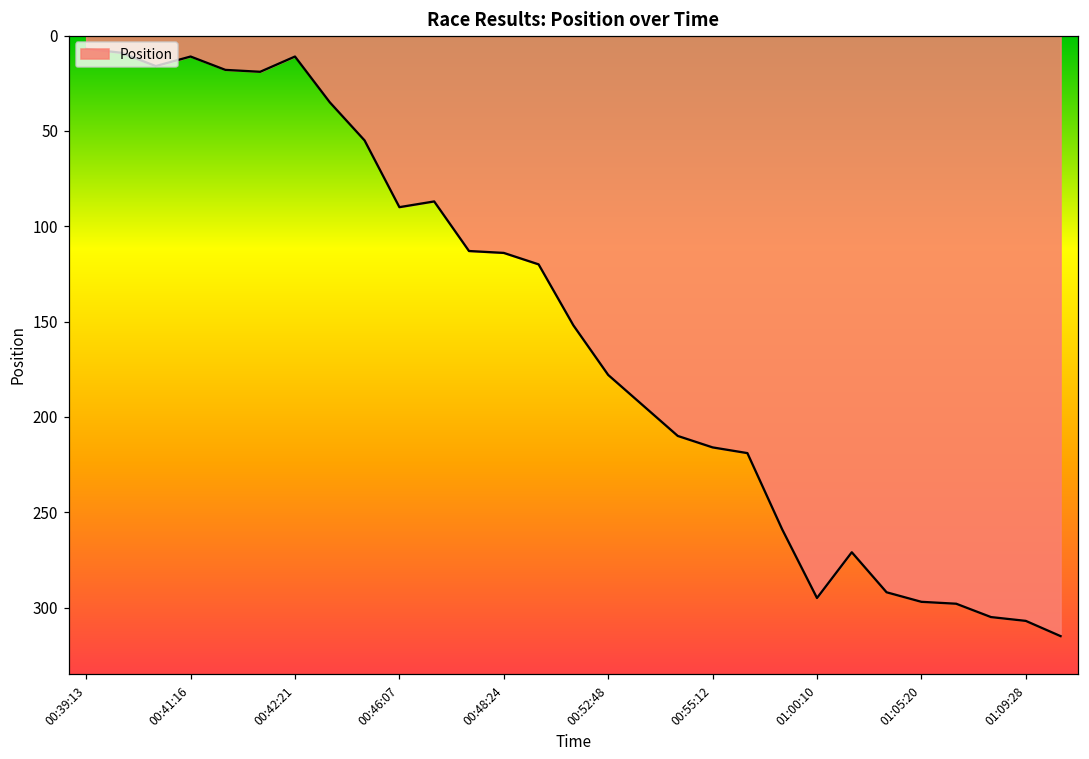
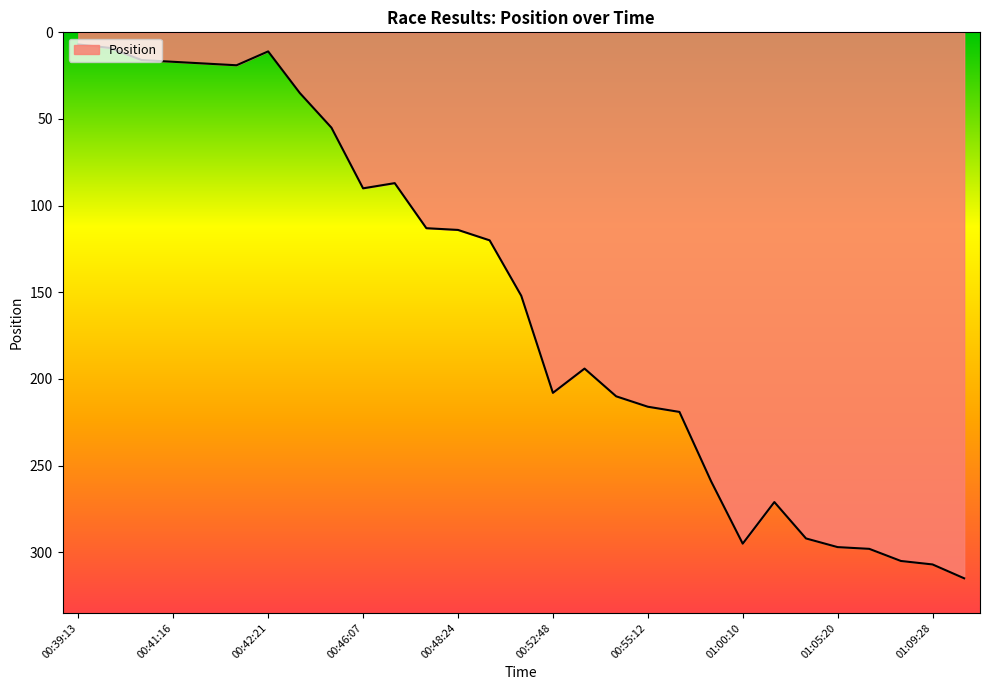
00:41:16: 11 -> 17
00:52:48: 178 -> 208
